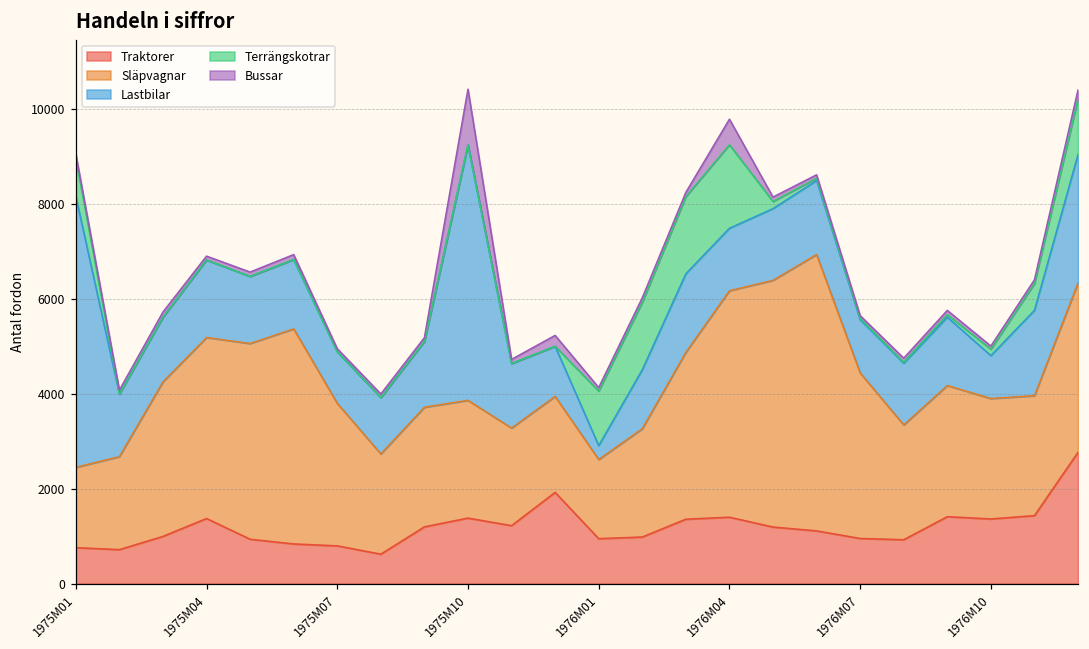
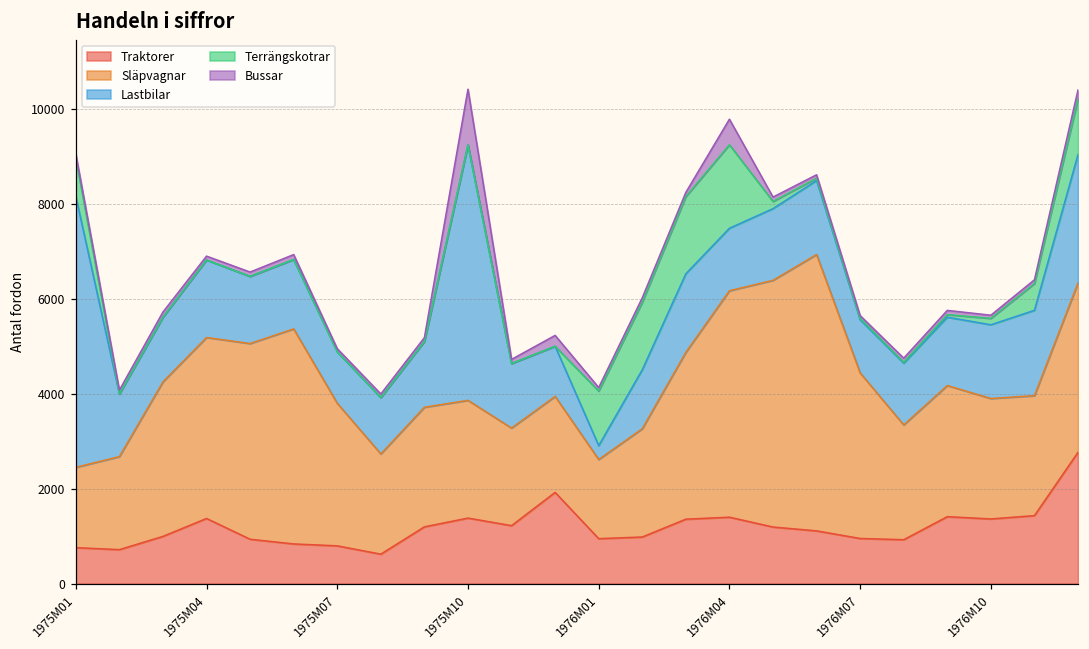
Lastbilar, 1976M10: 900 -> 1600
